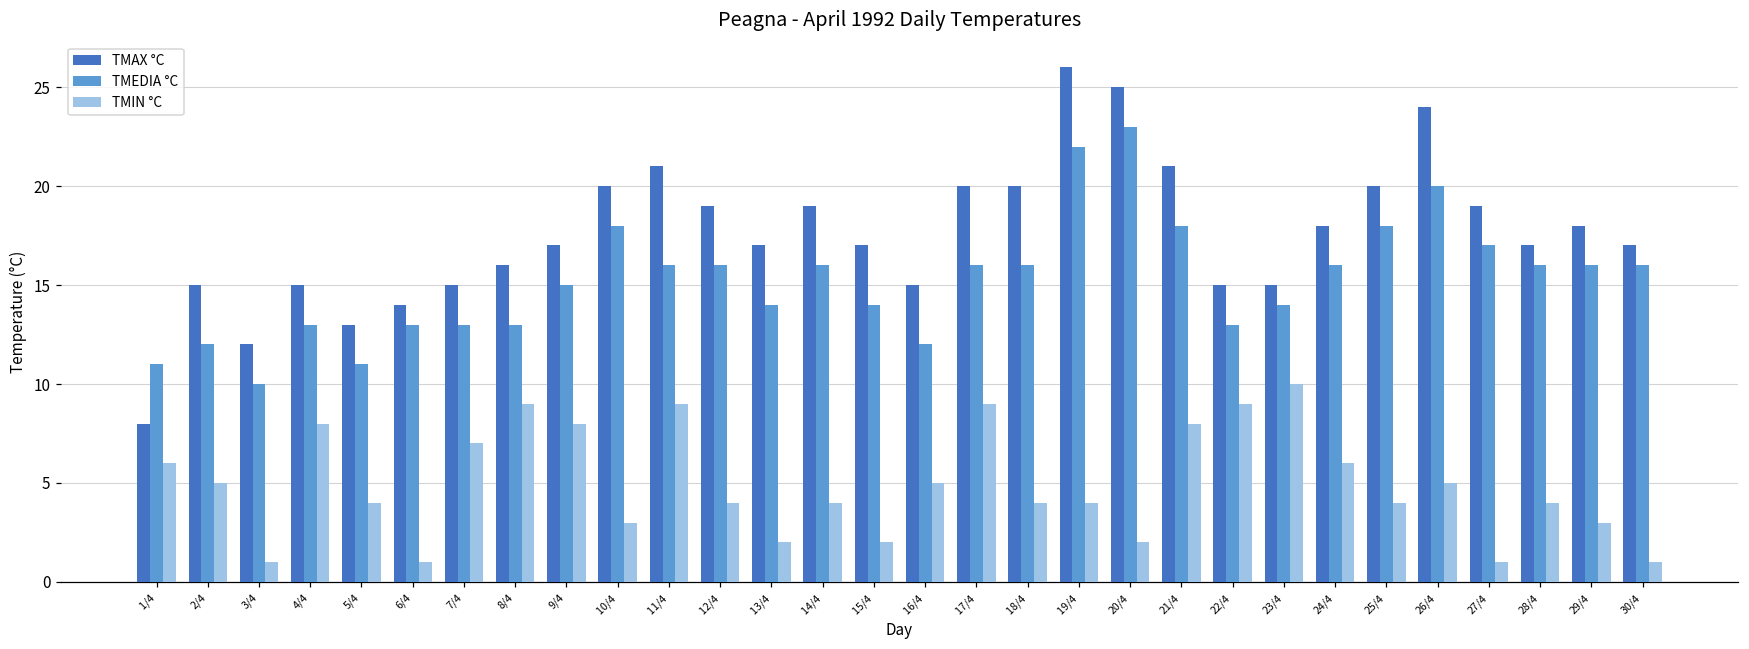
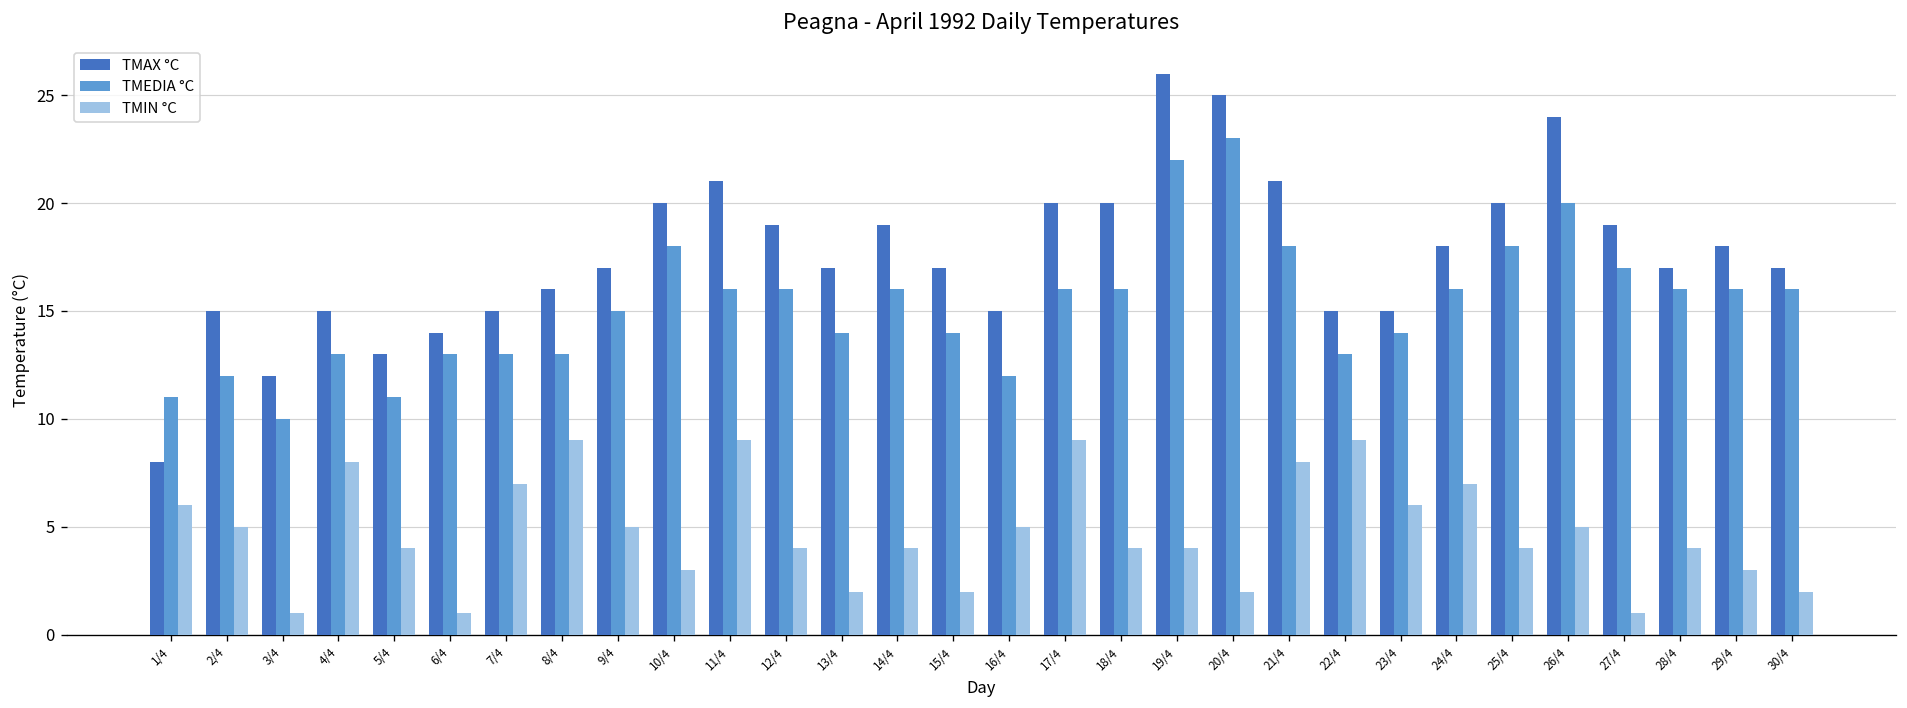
TMIN °C, 9/4: 8 -> 5
TMIN °C, 23/4: 10 -> 6
TMIN °C, 24/4: 6 -> 7
TMIN °C, 30/4: 1 -> 2
